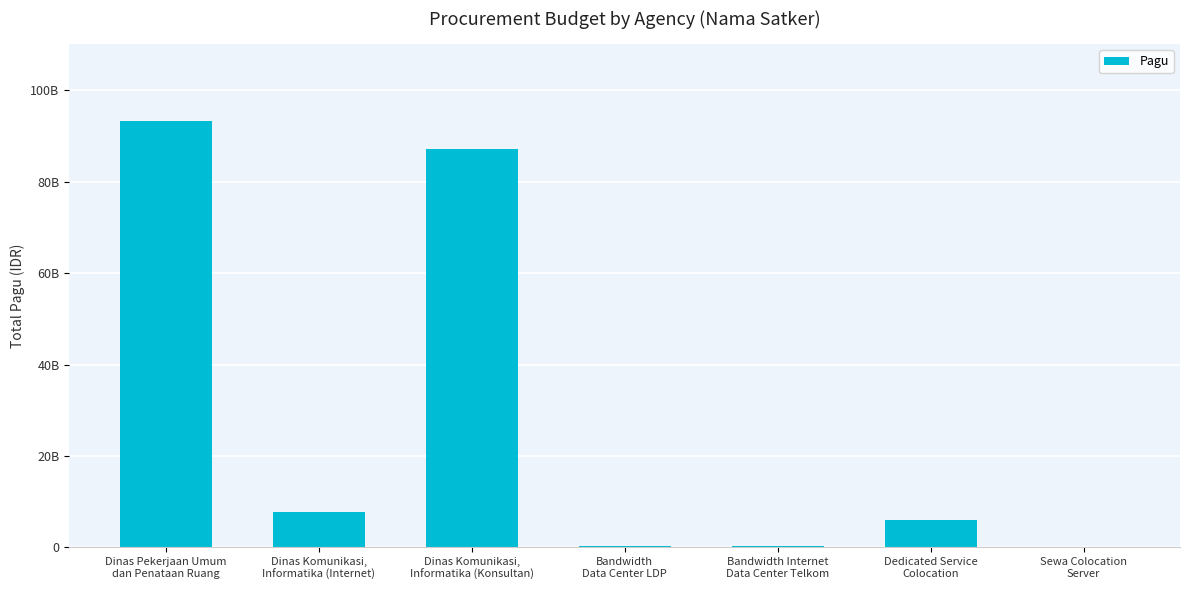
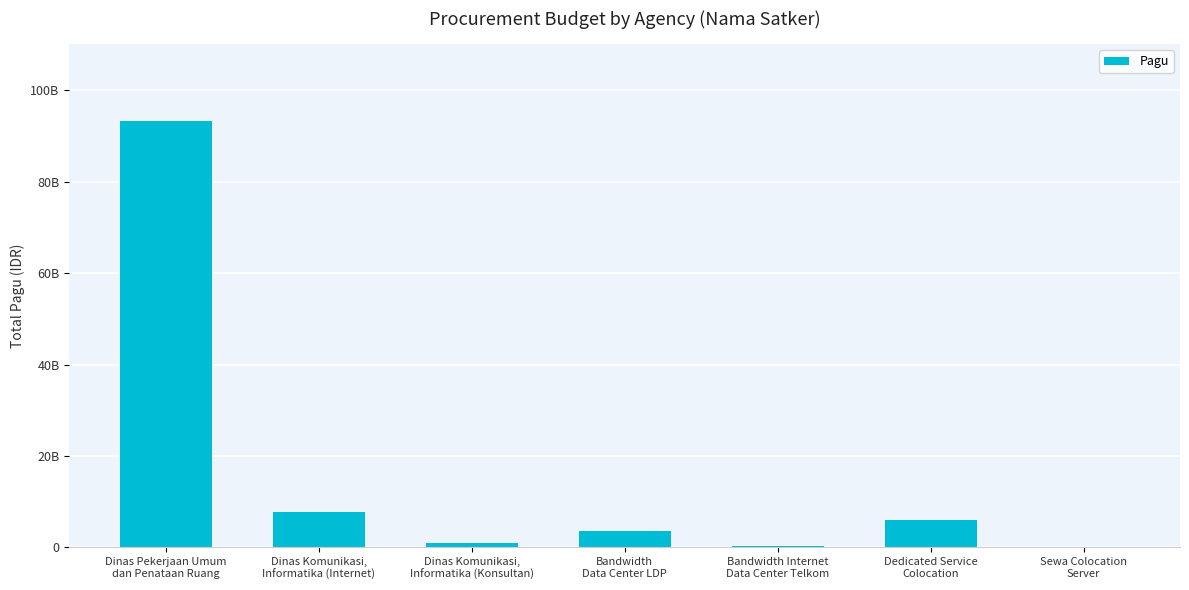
Dinas Komunikasi, Informatika (Konsultan): 87000000000 -> 1000000000
Bandwidth Data Center LDP: 0 -> 4000000000
